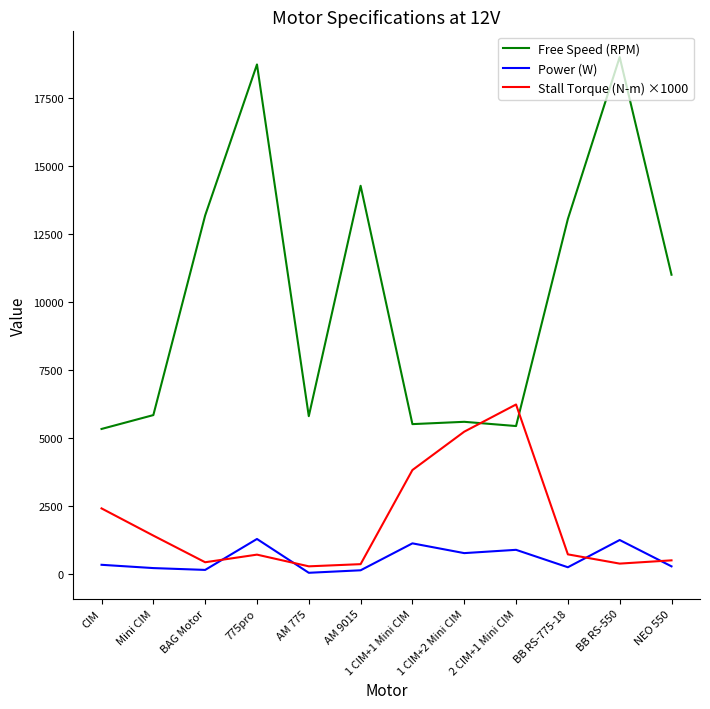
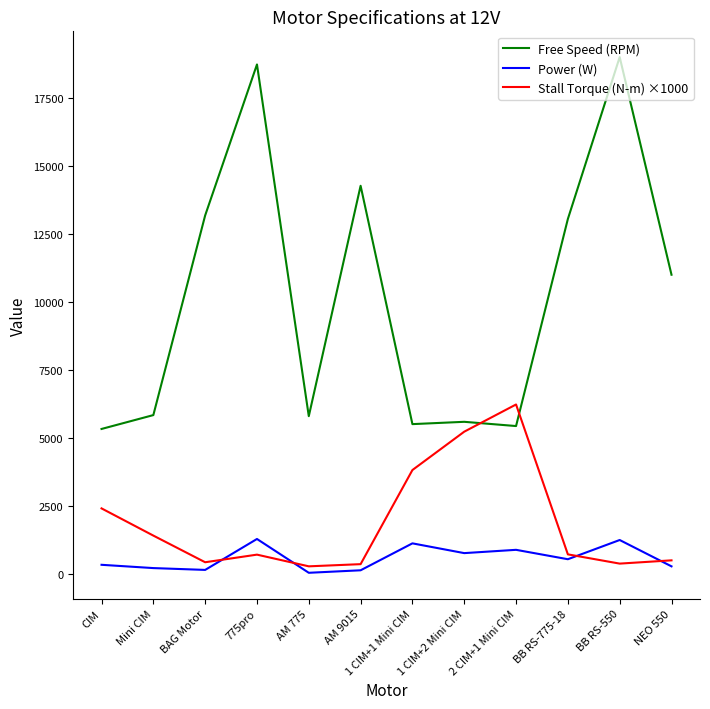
Power (W), BB RS-775-18: 200 -> 500
